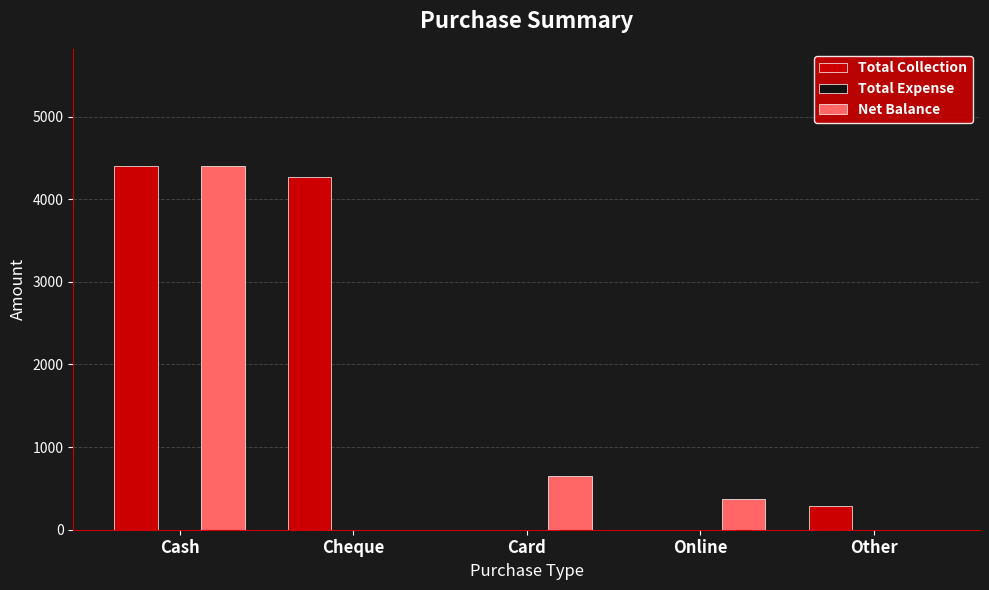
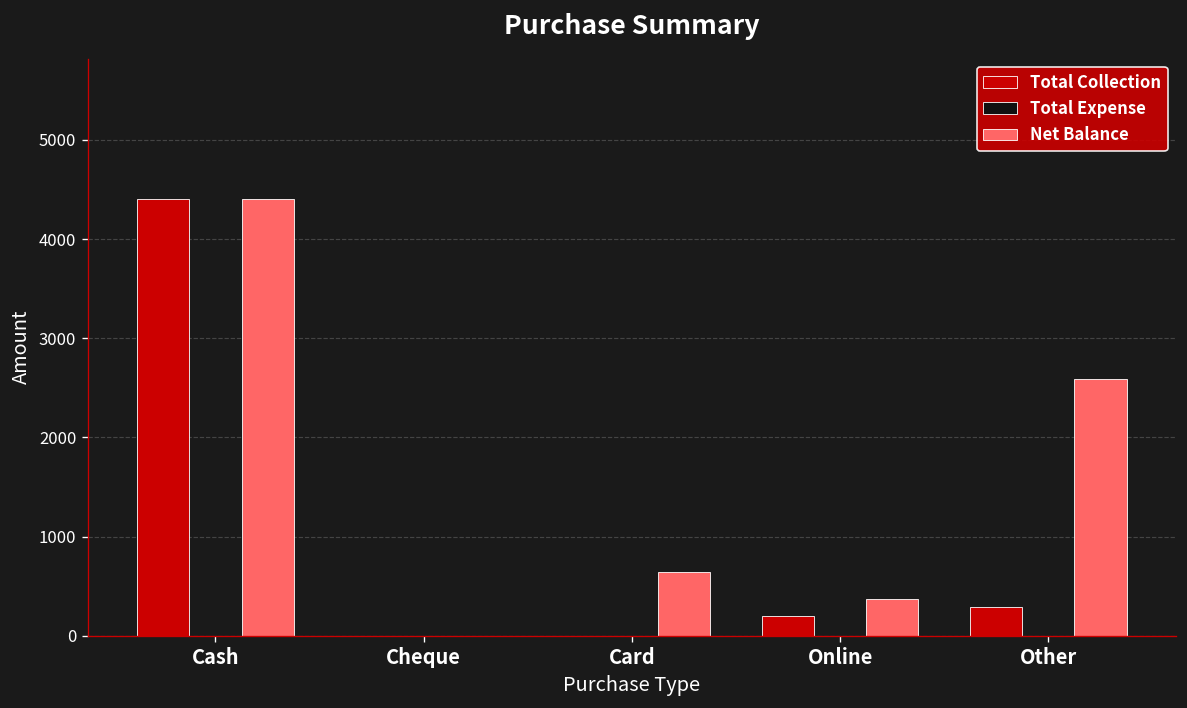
Total Collection, Cheque: 4300 -> 0
Total Collection, Online: 0 -> 200
Net Balance, Other: 0 -> 2600
